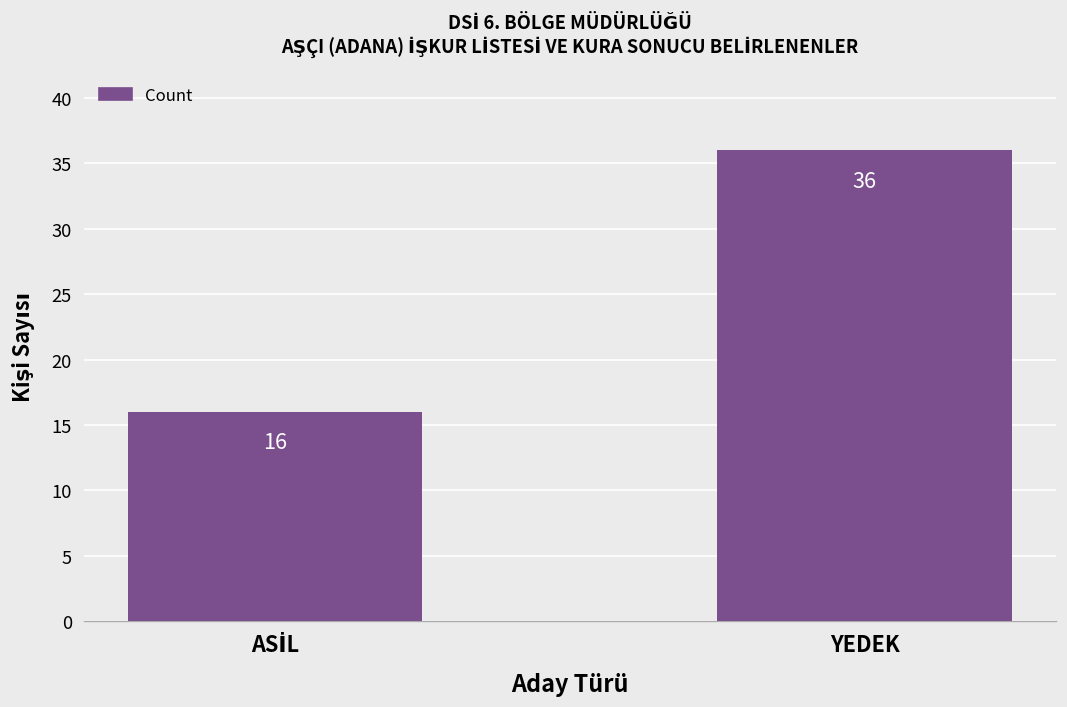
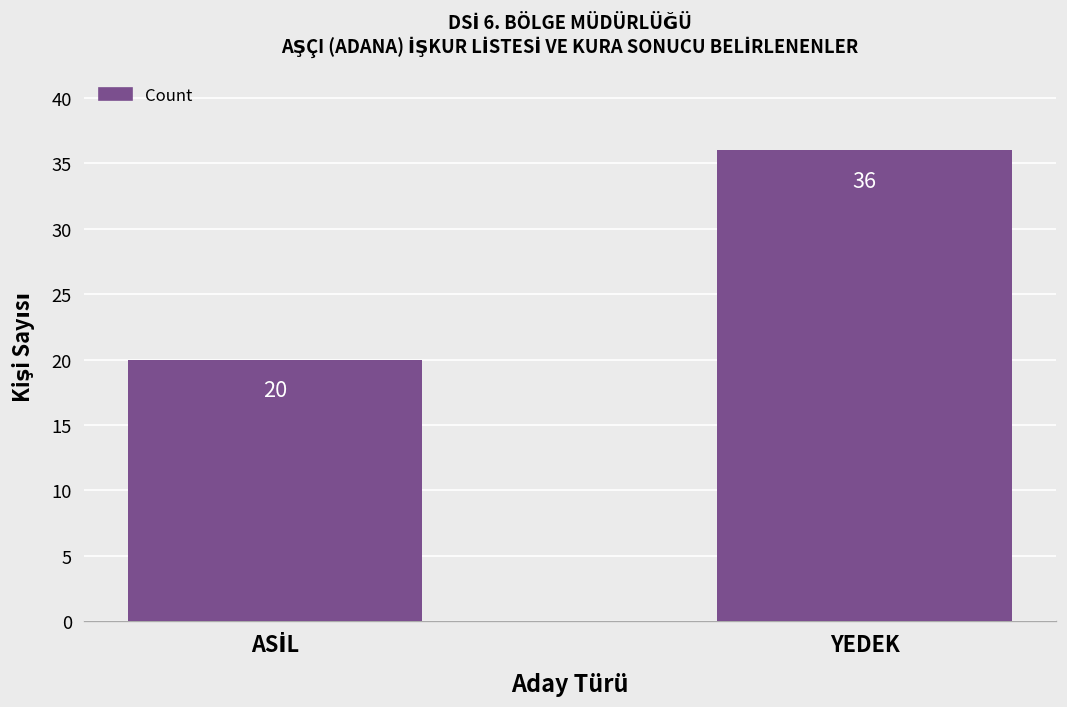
ASİL: 16 -> 20
